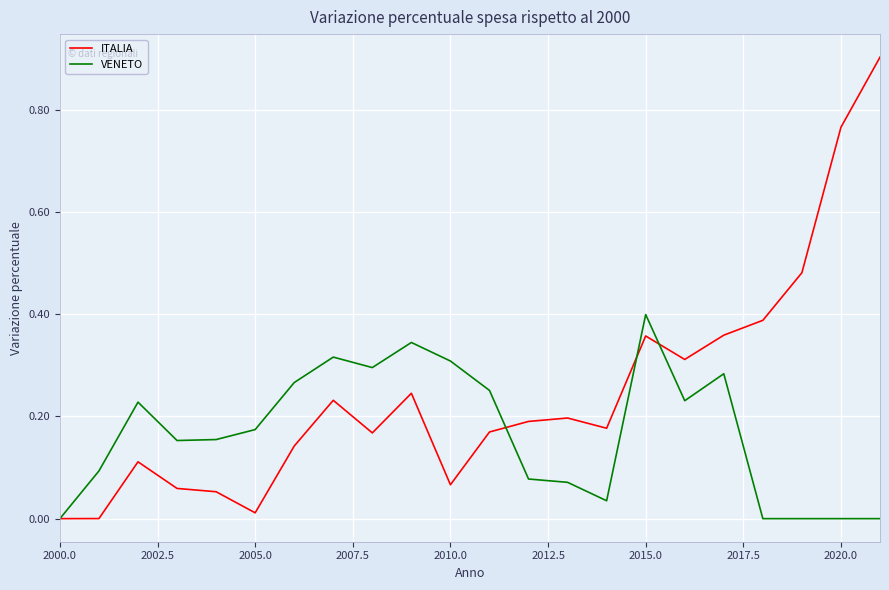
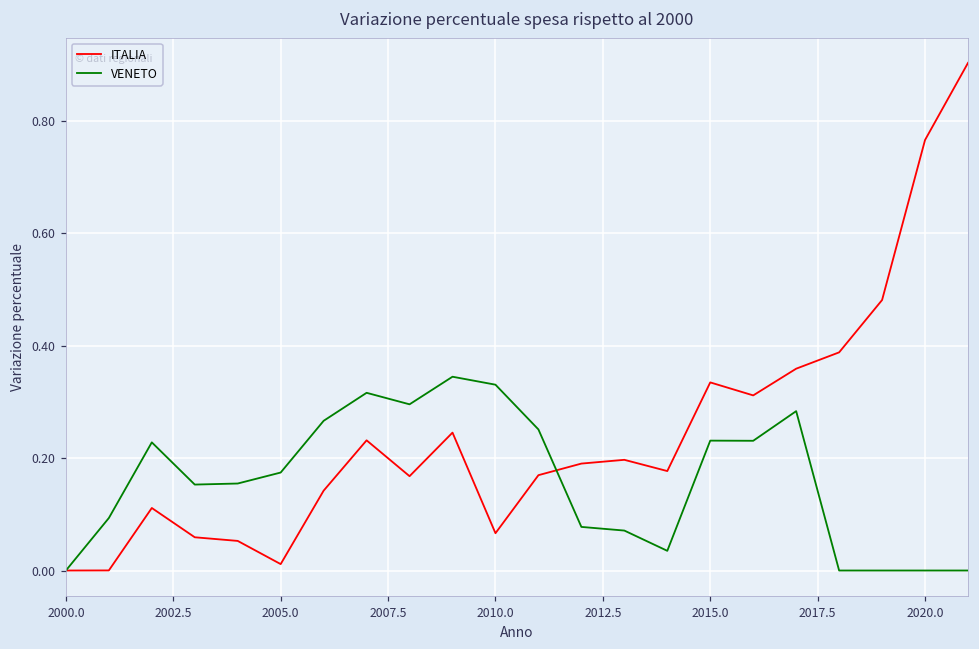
VENETO, 2010.0: 0.31 -> 0.33
ITALIA, 2015.0: 0.36 -> 0.33
VENETO, 2015.0: 0.40 -> 0.23
